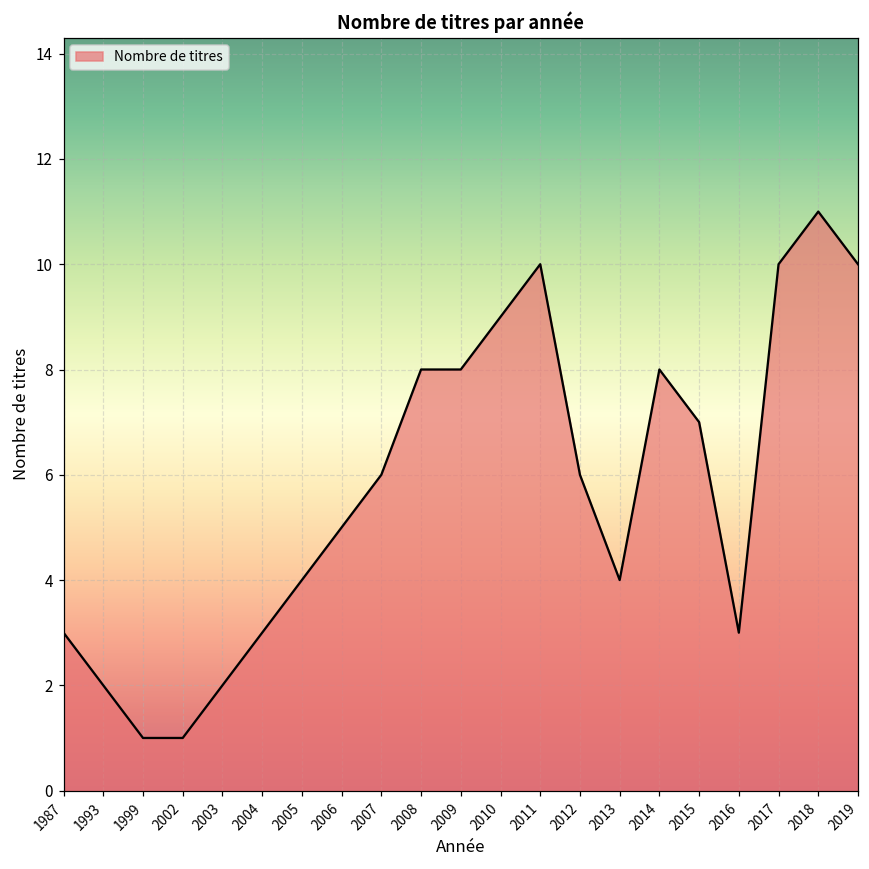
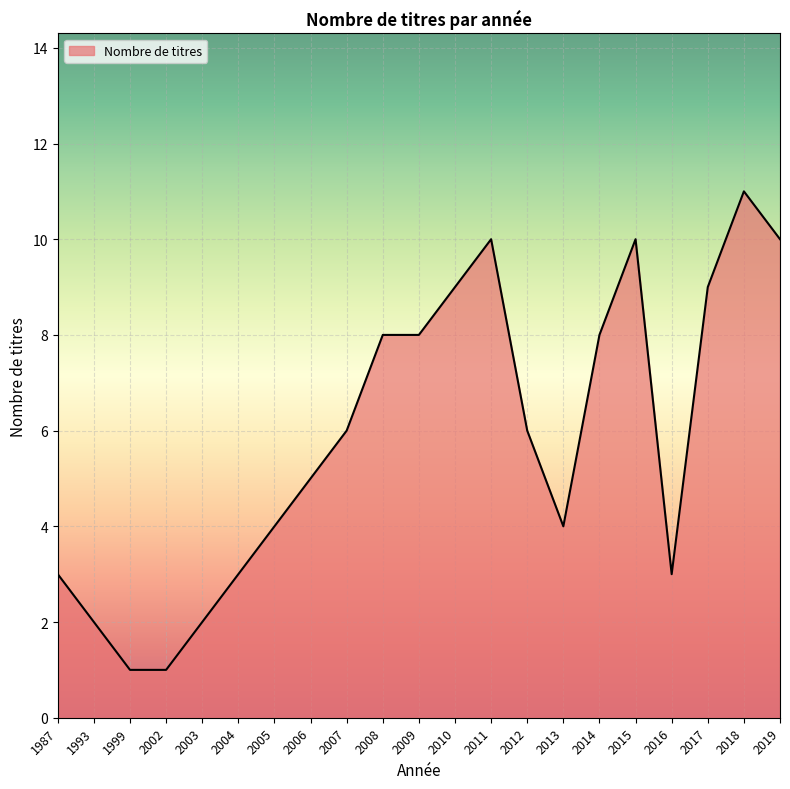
2015: 7 -> 10
2017: 10 -> 9
